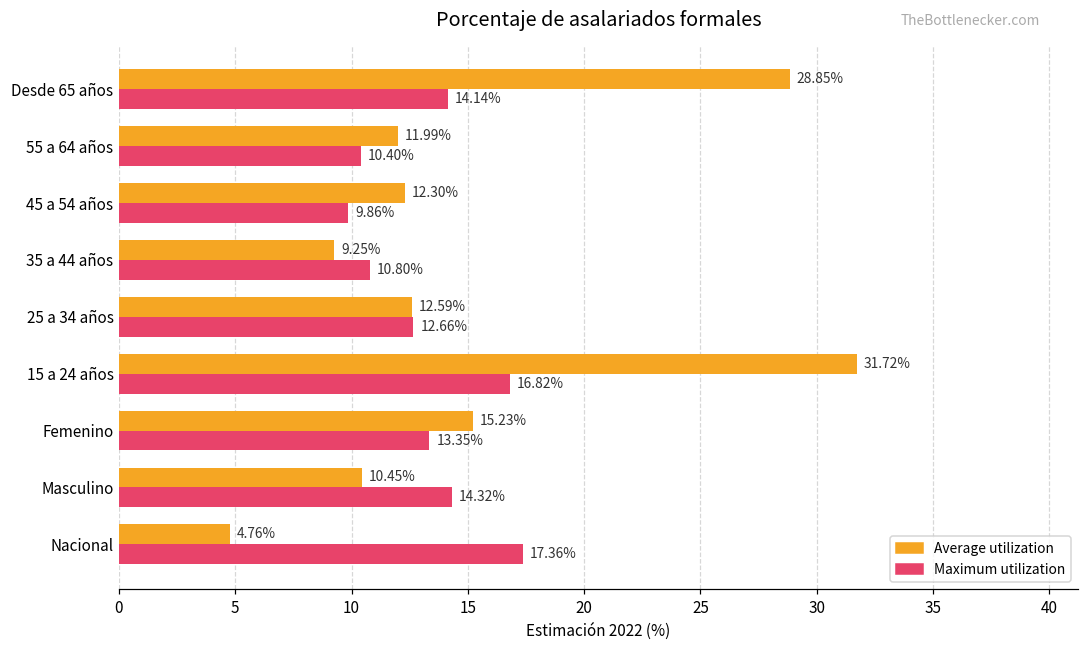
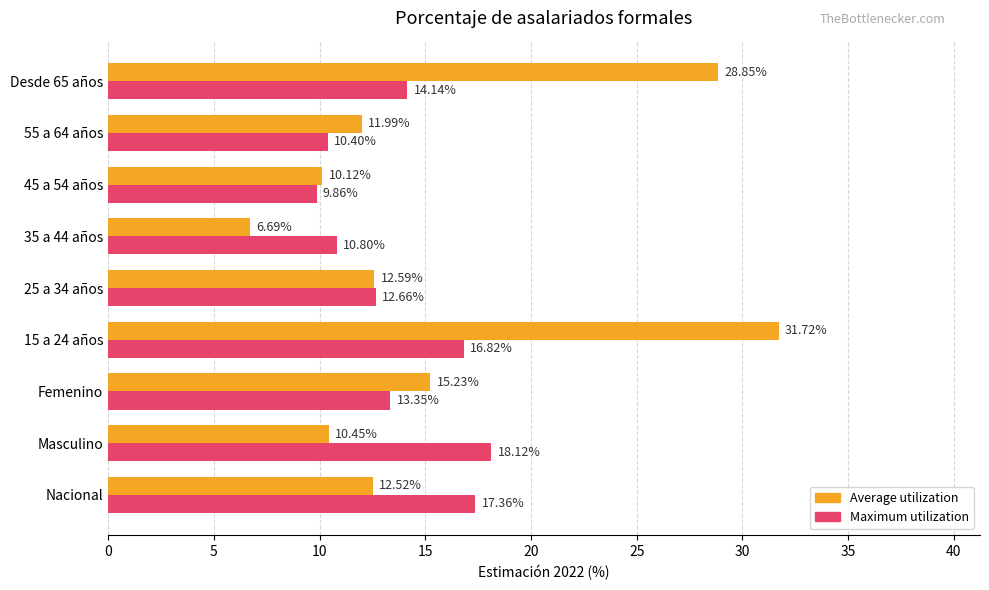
Average utilization, 45 a 54 años: 12.30% -> 10.12%
Average utilization, 35 a 44 años: 9.25% -> 6.69%
Maximum utilization, Masculino: 14.32% -> 18.12%
Average utilization, Nacional: 4.76% -> 12.52%
